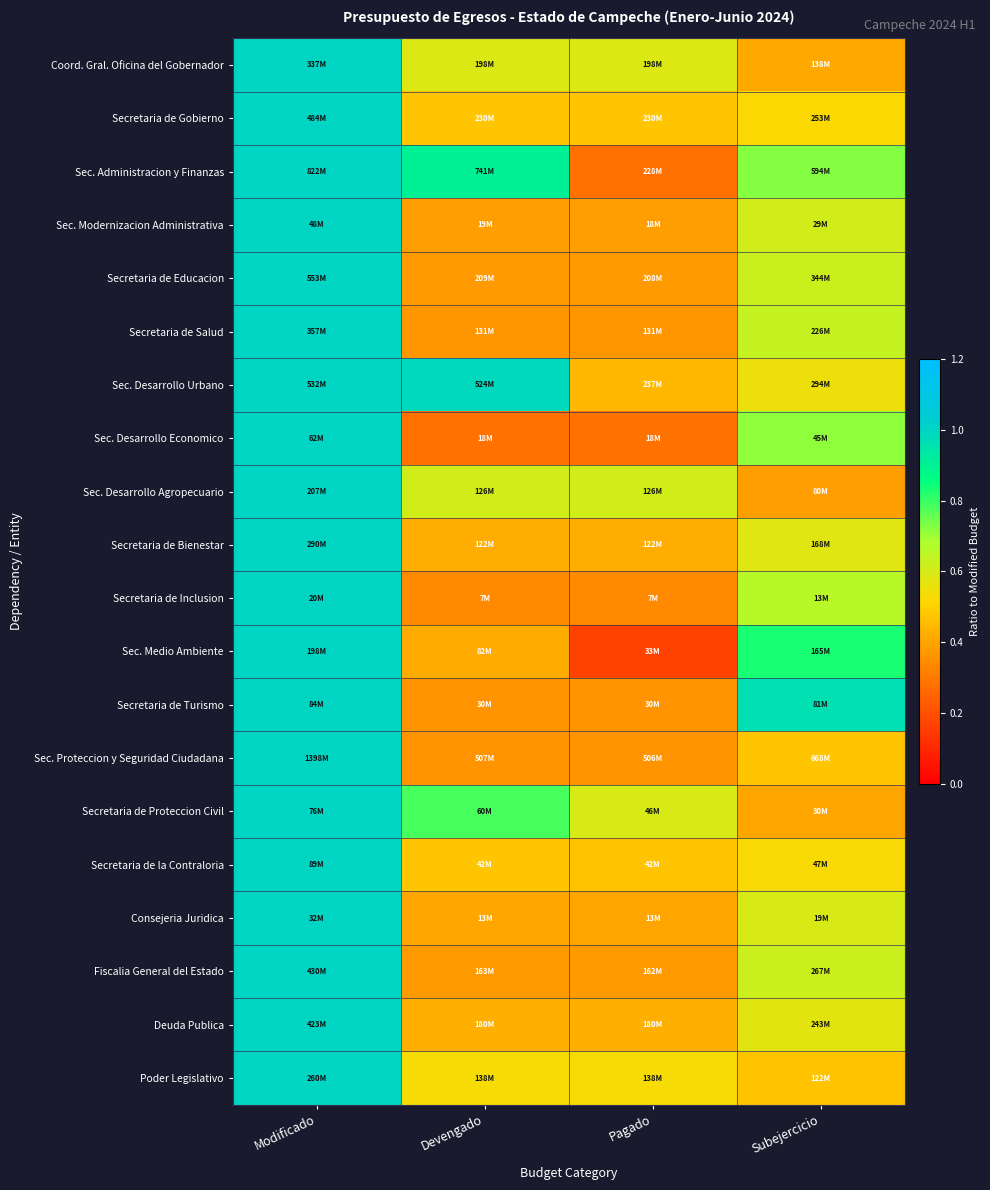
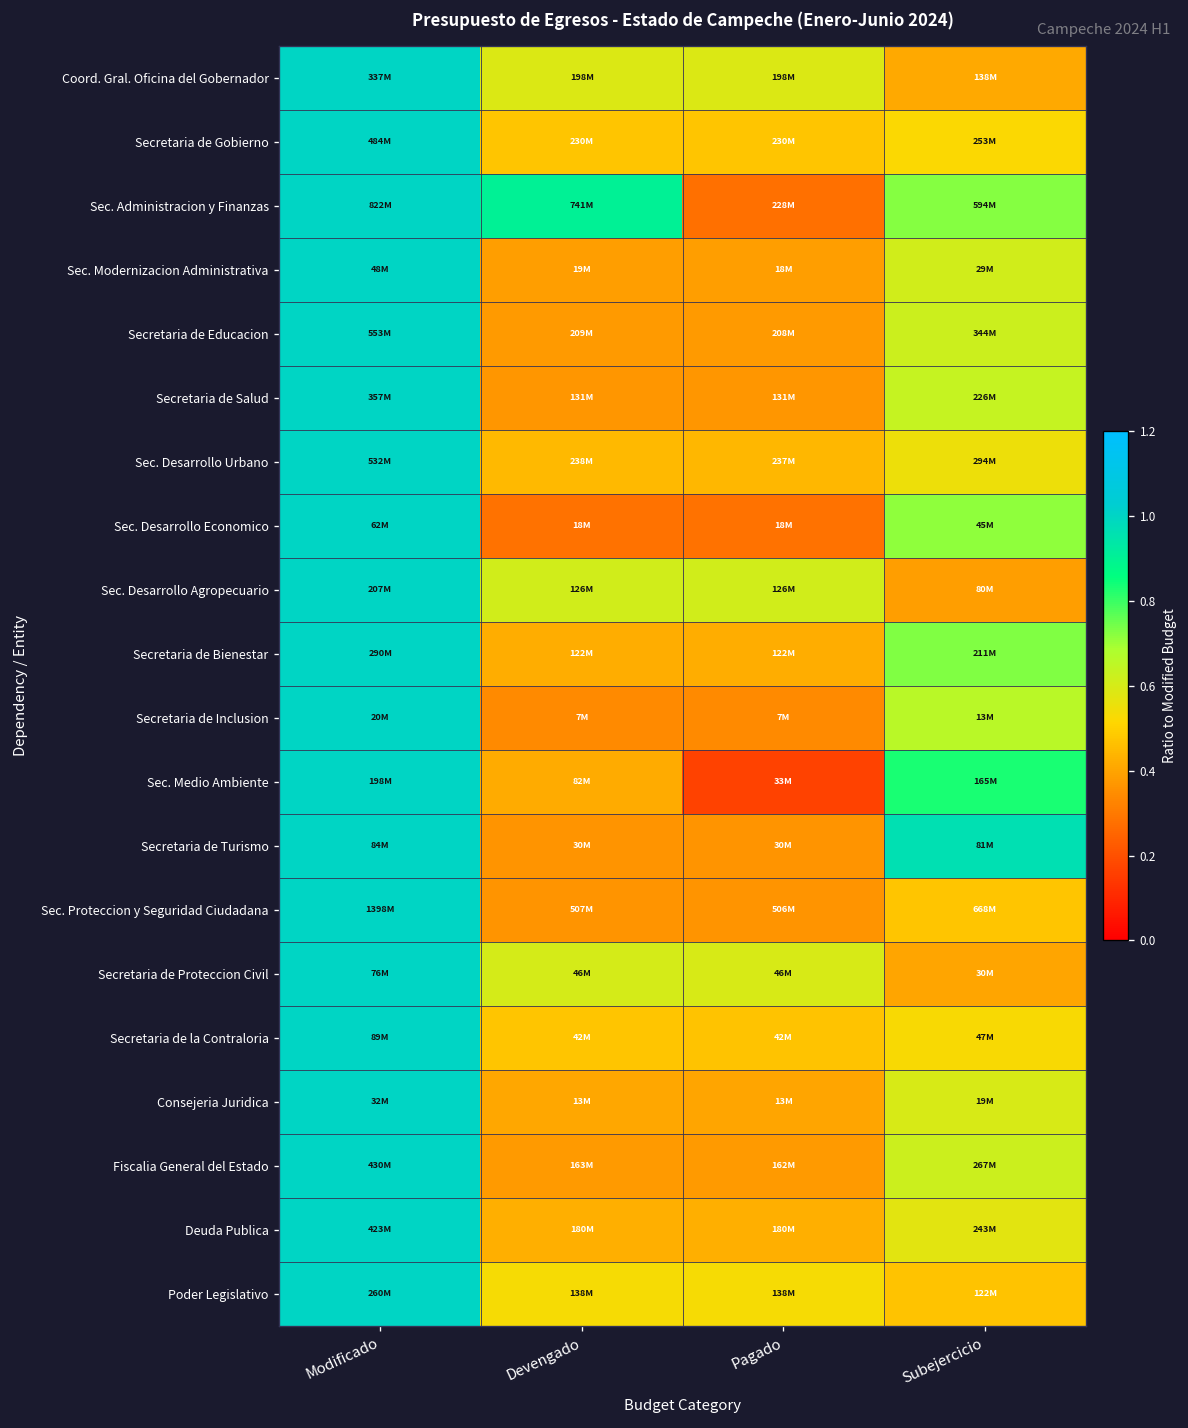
Sec. Desarrollo Urbano, Devengado: 524M -> 238M
Secretaria de Bienestar, Subejercicio: 168M -> 211M
Secretaria de Proteccion Civil, Devengado: 60M -> 46M
